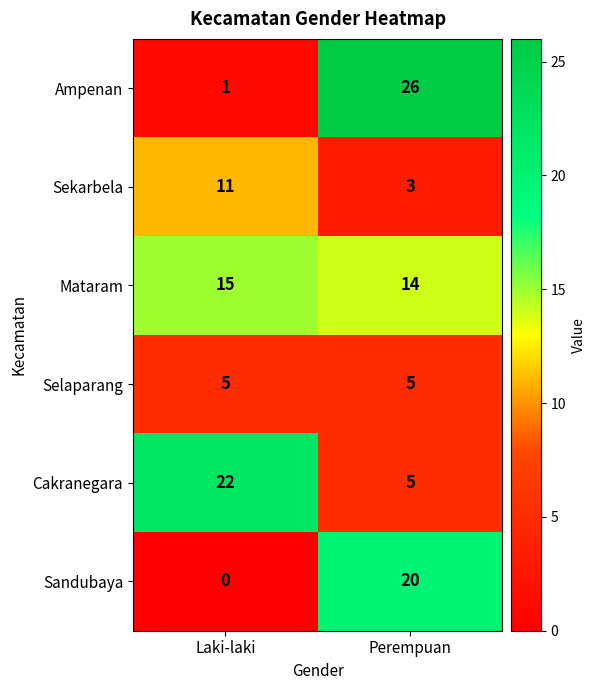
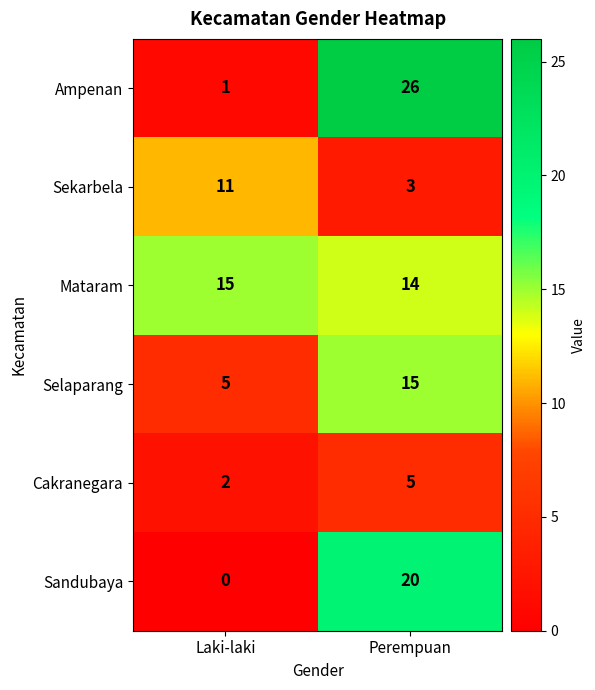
Selaparang, Perempuan: 5 -> 15
Cakranegara, Laki-laki: 22 -> 2
